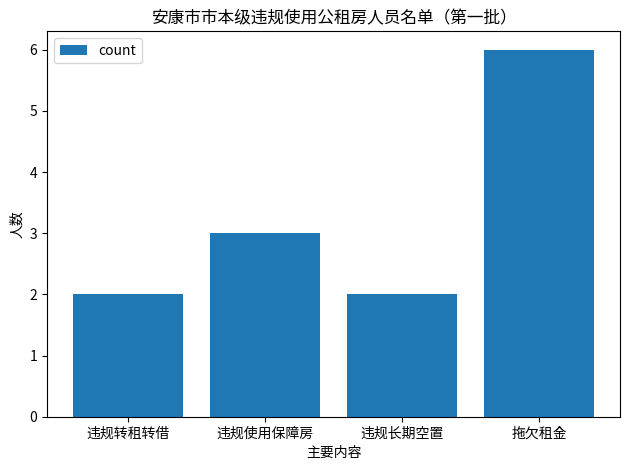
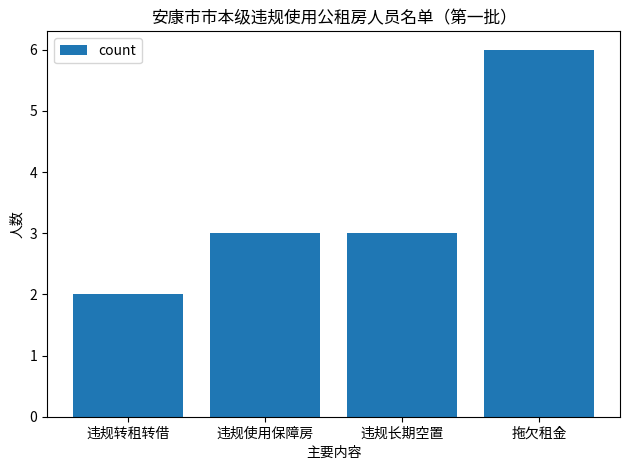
违规长期空置: 2 -> 3
